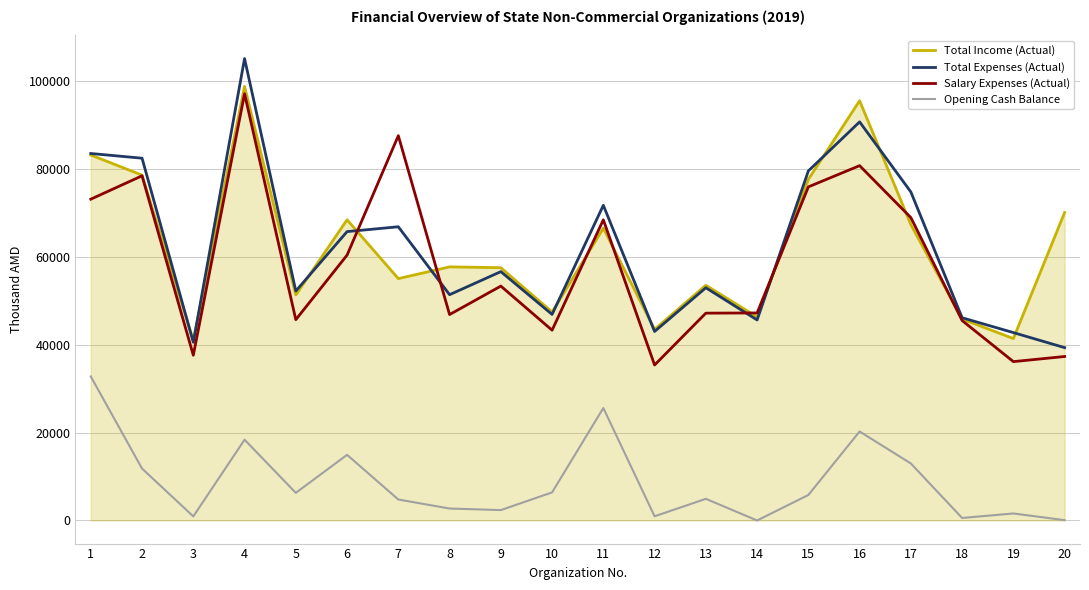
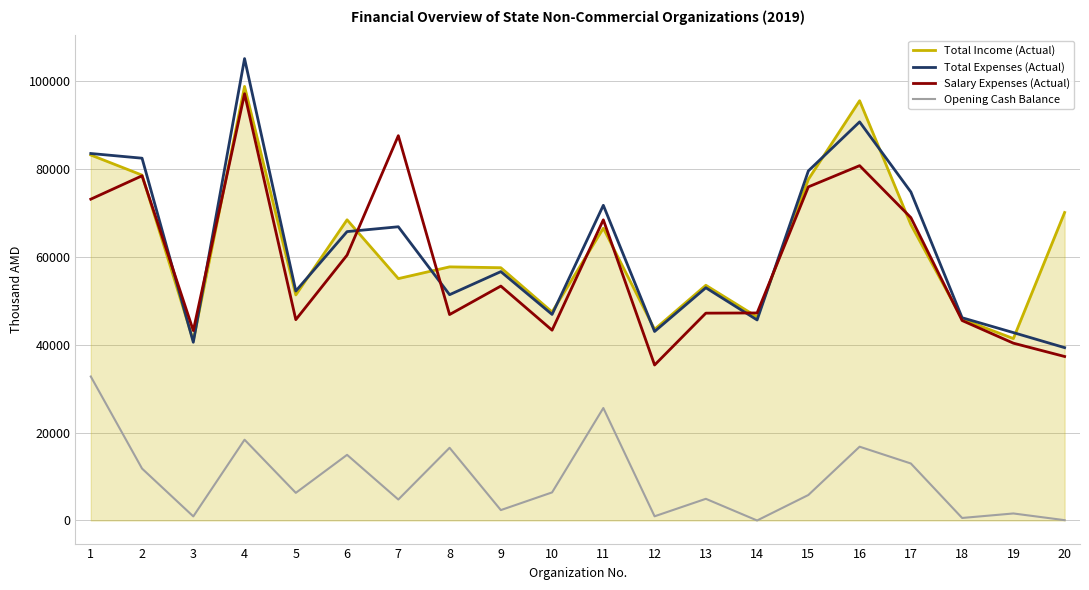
Salary Expenses (Actual), 3: 38000 -> 43000
Opening Cash Balance, 8: 3000 -> 17000
Opening Cash Balance, 16: 20000 -> 17000
Salary Expenses (Actual), 19: 36000 -> 40000
